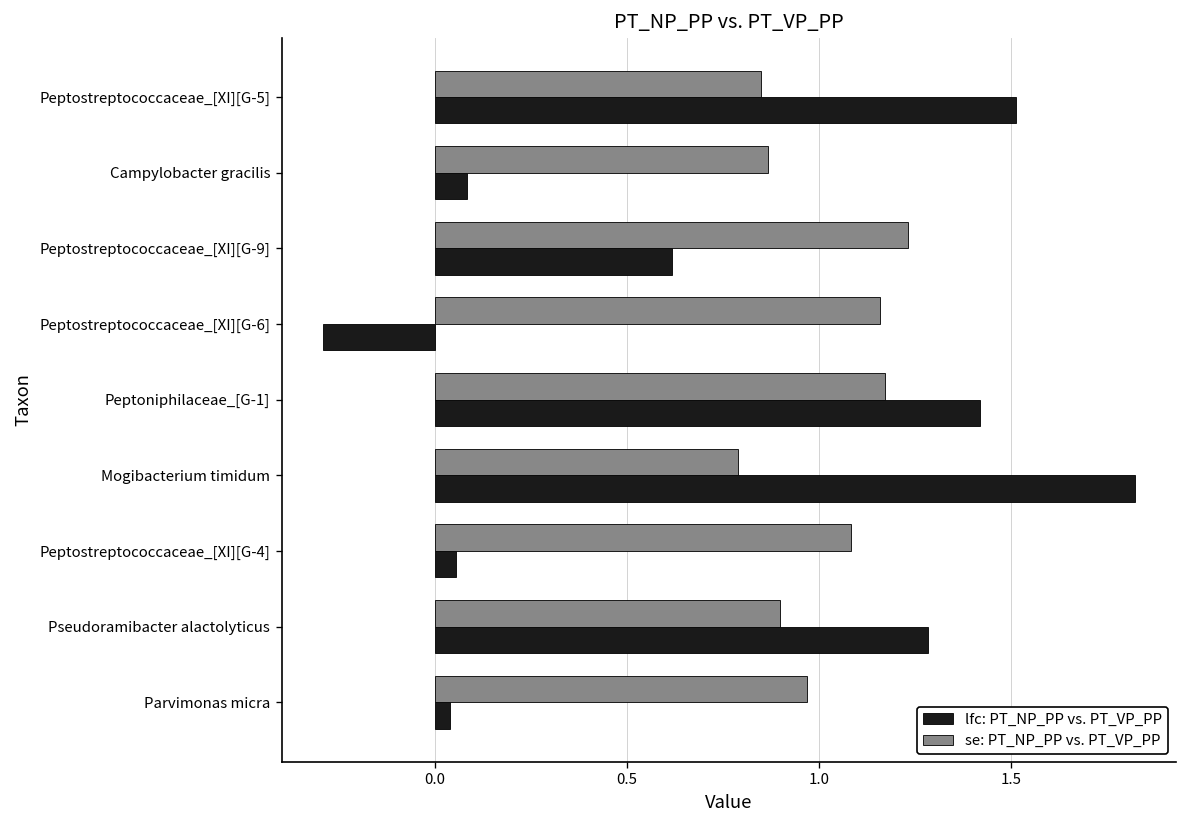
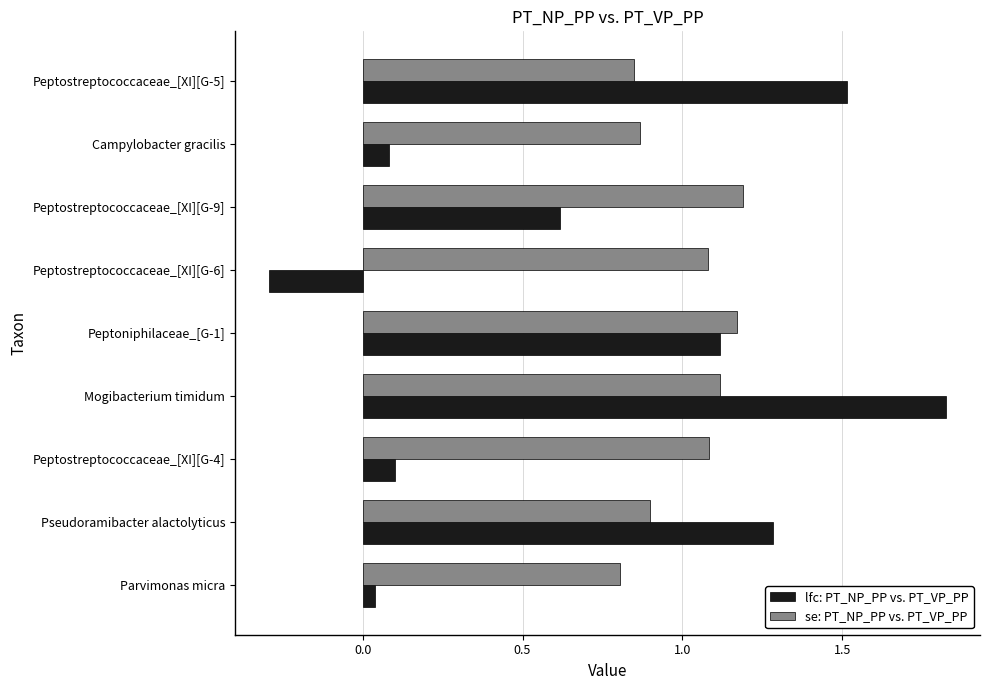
se: PT_NP_PP vs. PT_VP_PP, Peptostreptococcaceae_[XI][G-9]: 1.23 -> 1.19
se: PT_NP_PP vs. PT_VP_PP, Peptostreptococcaceae_[XI][G-6]: 1.16 -> 1.08
lfc: PT_NP_PP vs. PT_VP_PP, Peptoniphilaceae_[G-1]: 1.42 -> 1.12
se: PT_NP_PP vs. PT_VP_PP, Mogibacterium timidum: 0.79 -> 1.12
lfc: PT_NP_PP vs. PT_VP_PP, Peptostreptococcaceae_[XI][G-4]: 0.05 -> 0.10
se: PT_NP_PP vs. PT_VP_PP, Parvimonas micra: 0.97 -> 0.81
